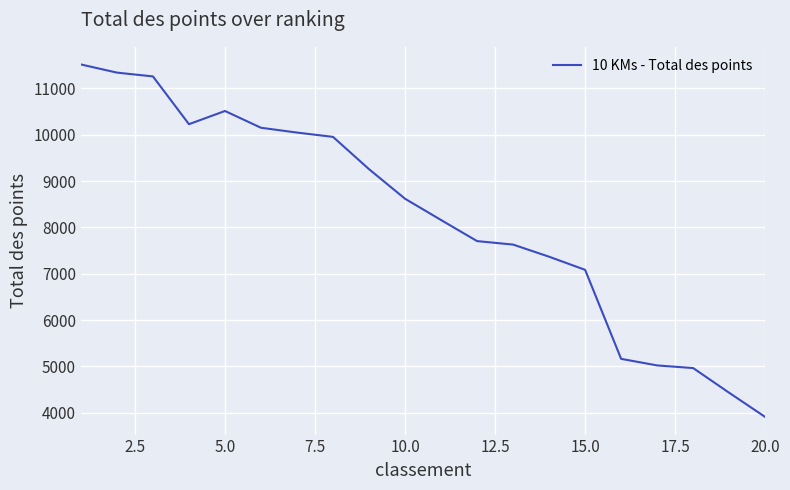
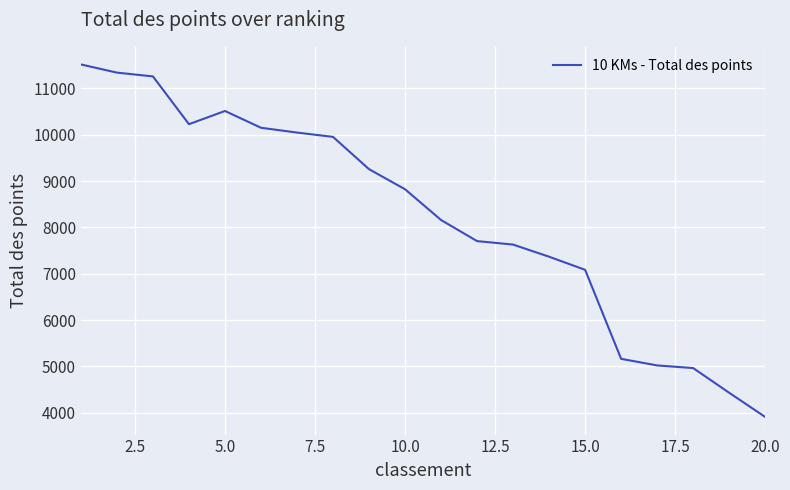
10.0: 8600 -> 8800
